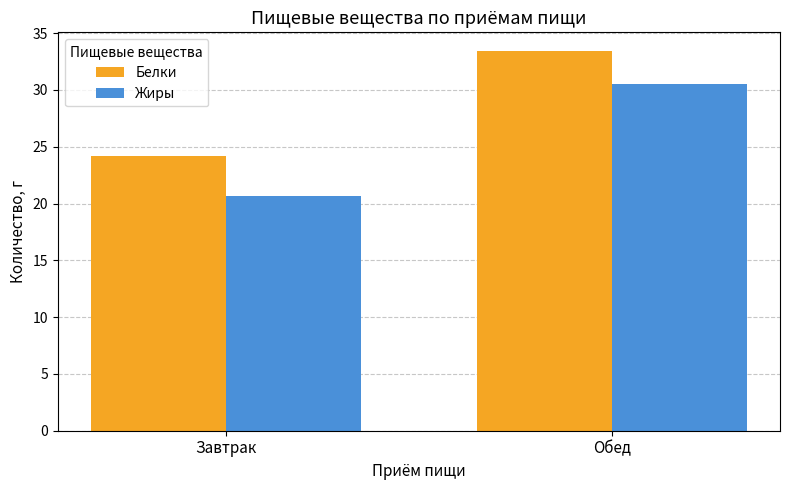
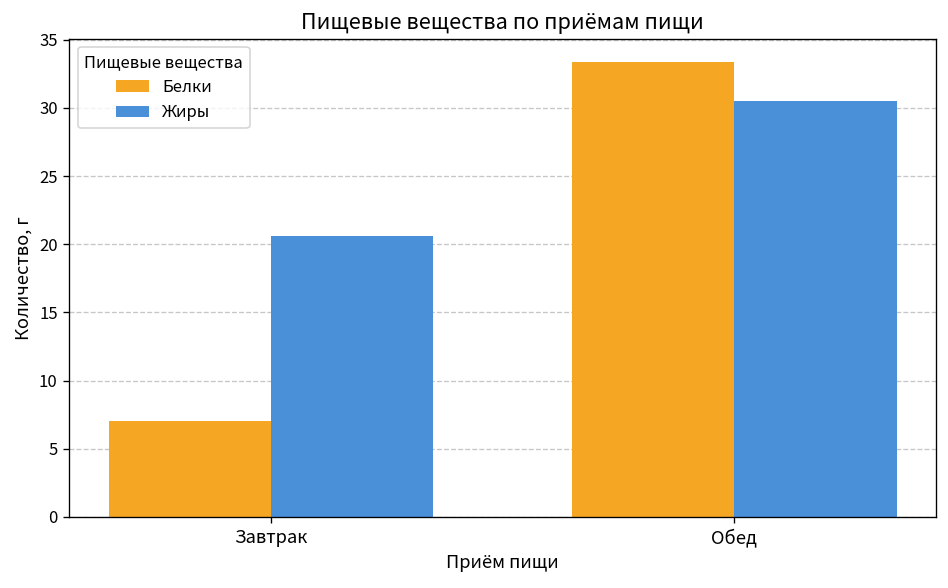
Белки, Завтрак: 24.2 -> 7.0
